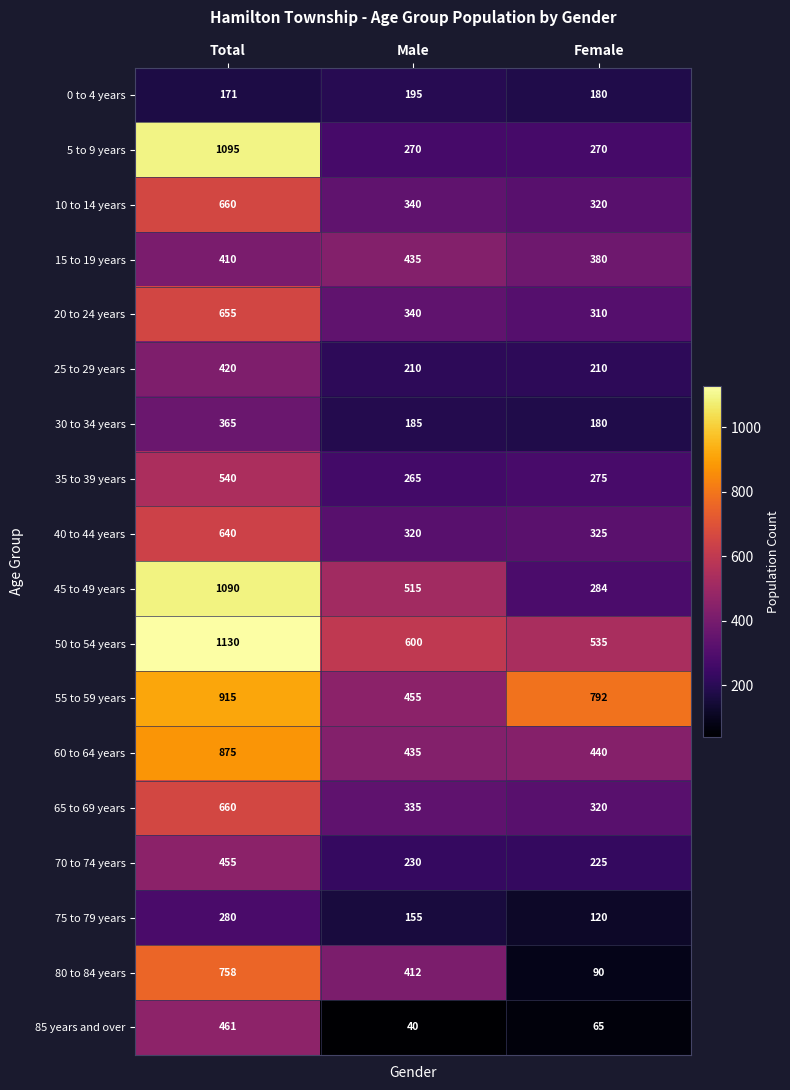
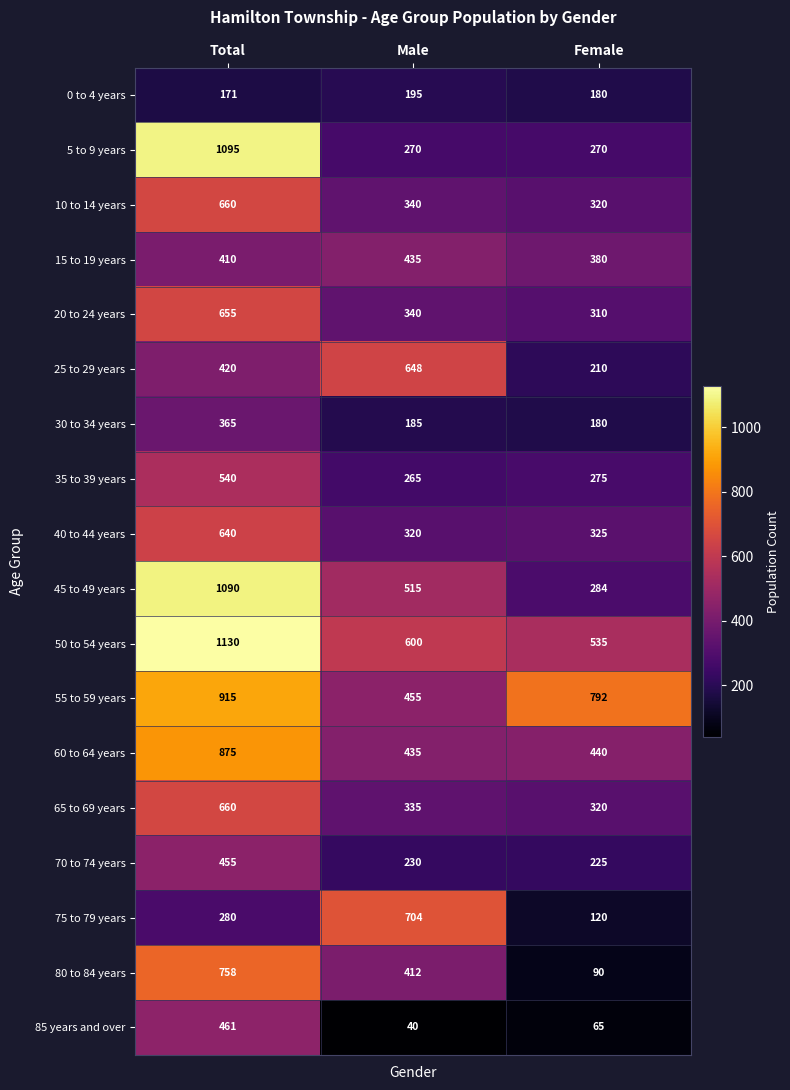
25 to 29 years, Male: 210 -> 648
75 to 79 years, Male: 155 -> 704
